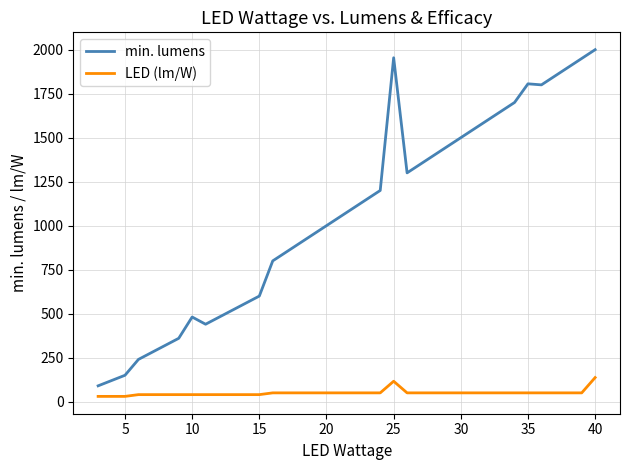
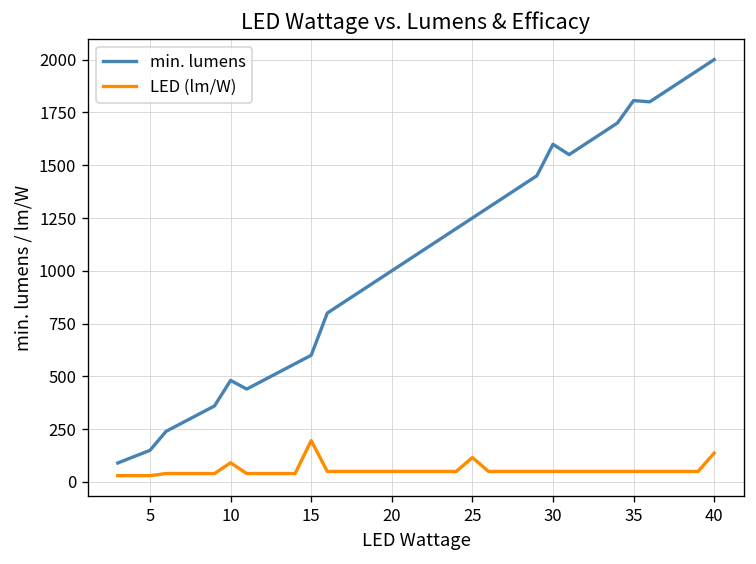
LED (lm/W), 10: 40 -> 90
LED (lm/W), 15: 40 -> 200
min. lumens, 25: 1950 -> 1250
min. lumens, 30: 1500 -> 1600
